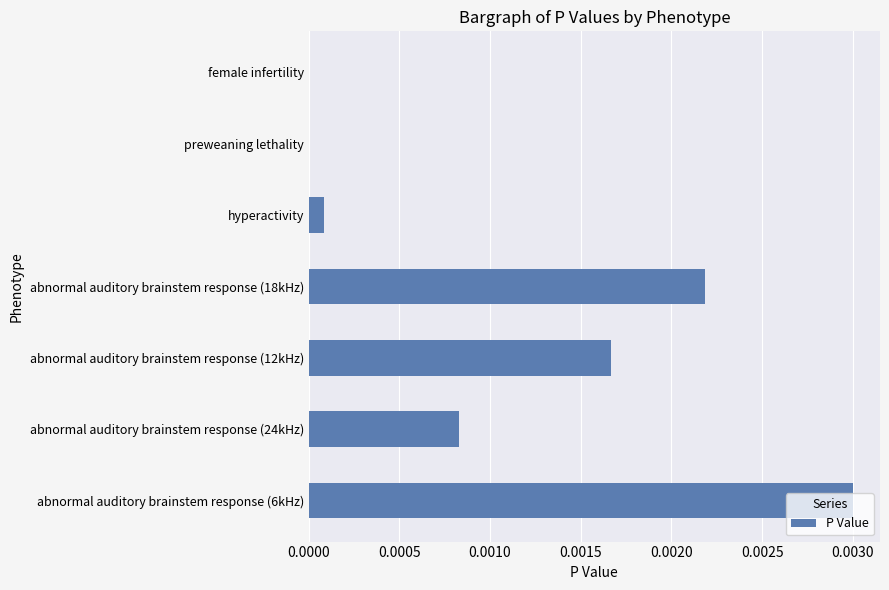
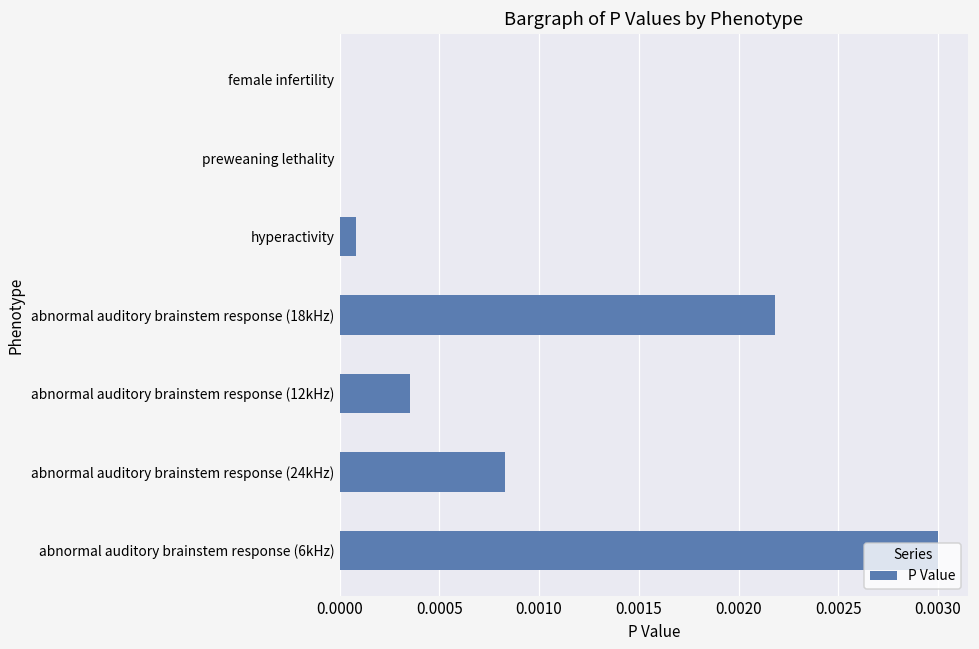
abnormal auditory brainstem response (12kHz): 0.00167 -> 0.00035
